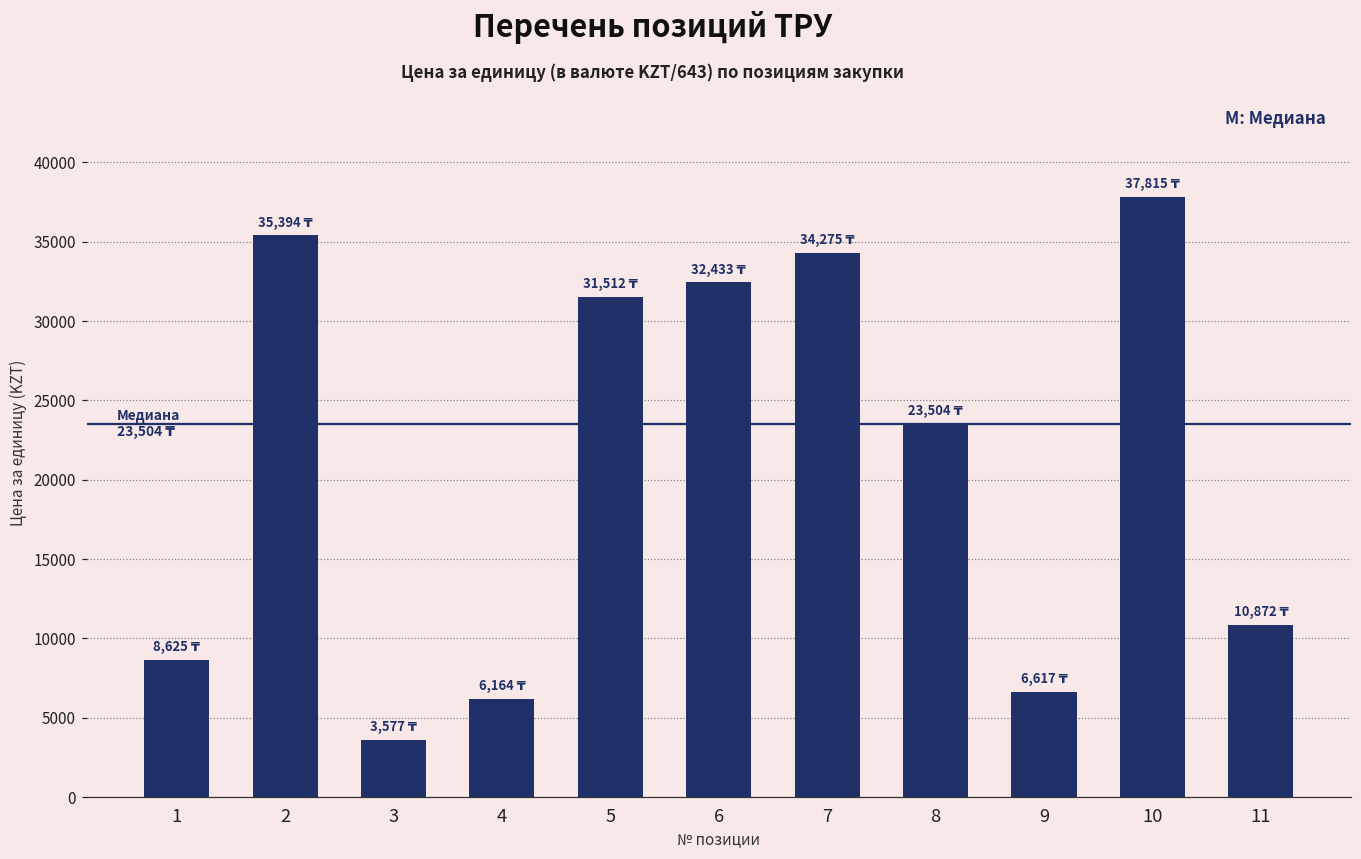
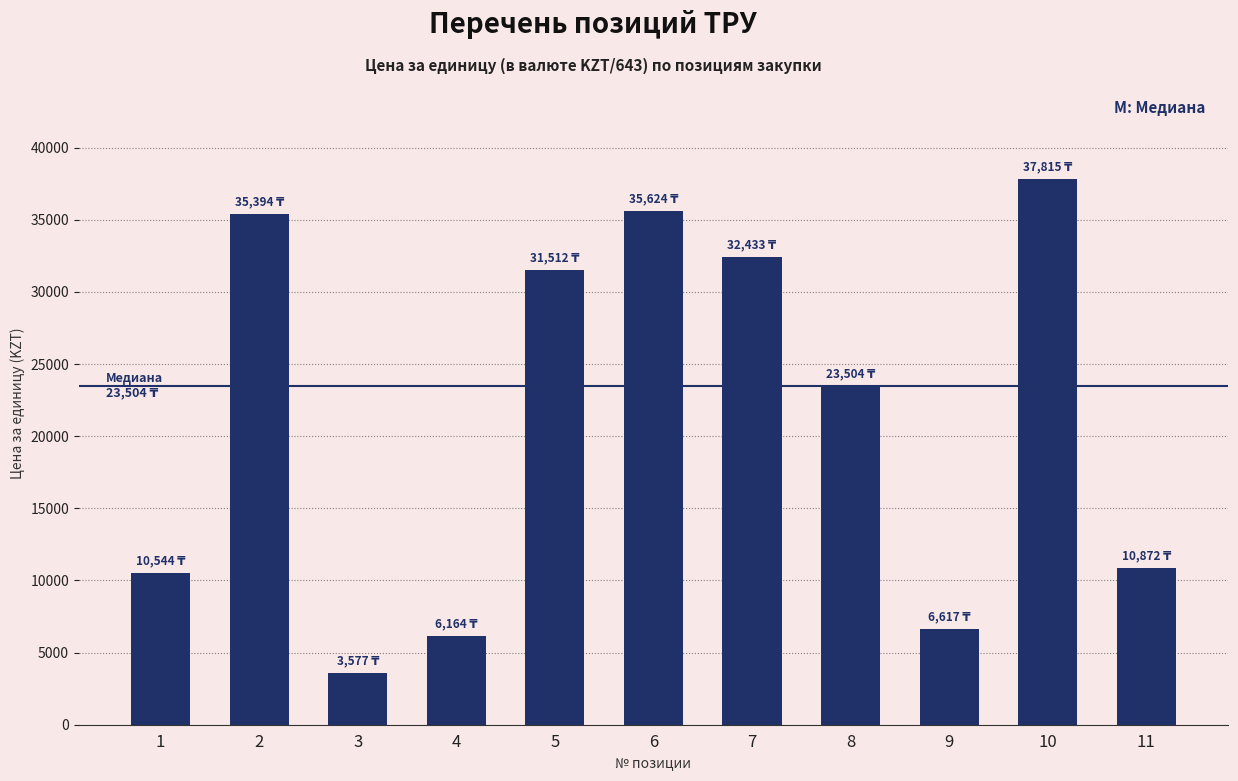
1: 8,625 -> 10,544
6: 32,433 -> 35,624
7: 34,275 -> 32,433
